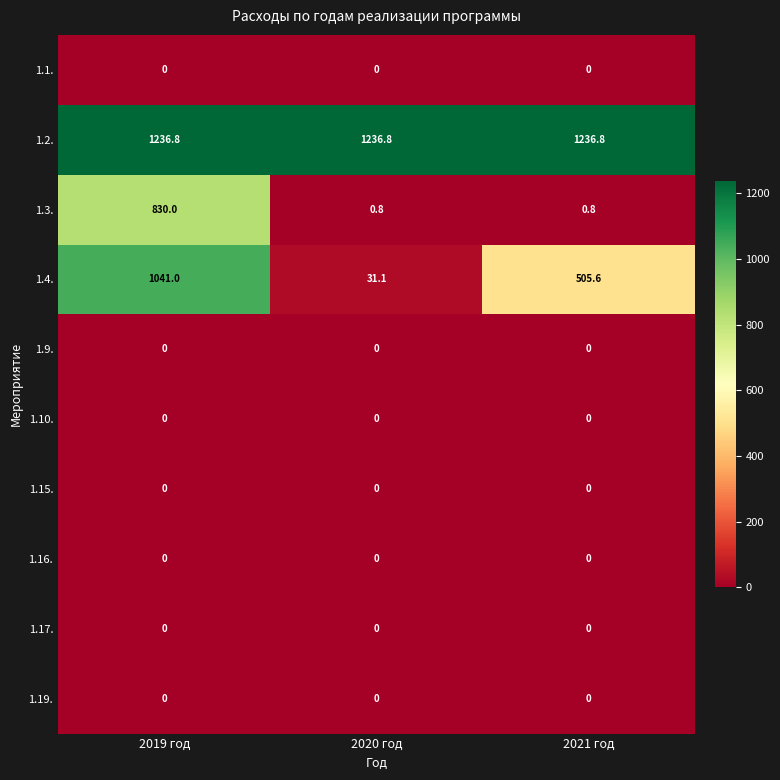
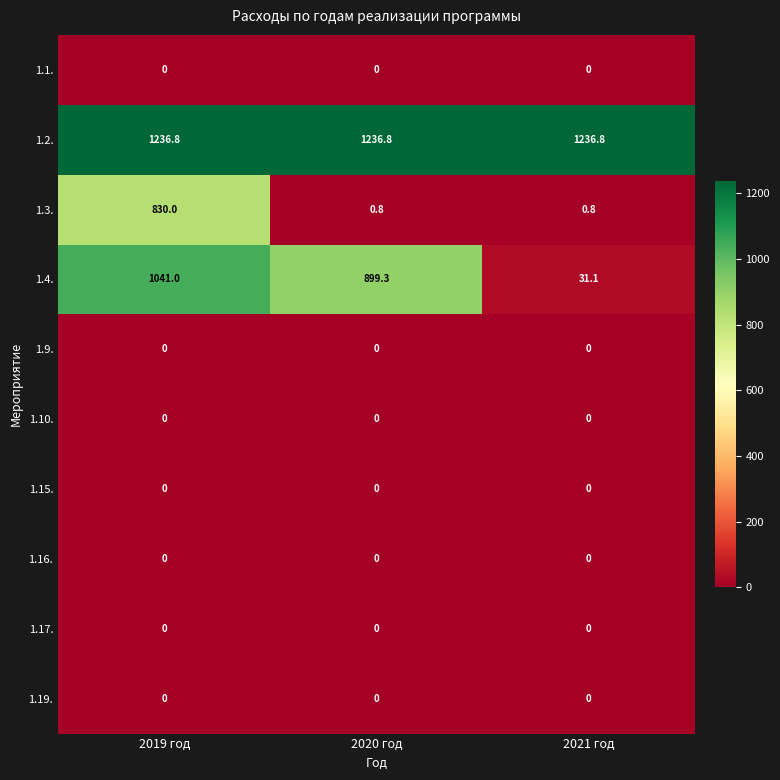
1.4., 2020 год: 31.1 -> 899.3
1.4., 2021 год: 505.6 -> 31.1
